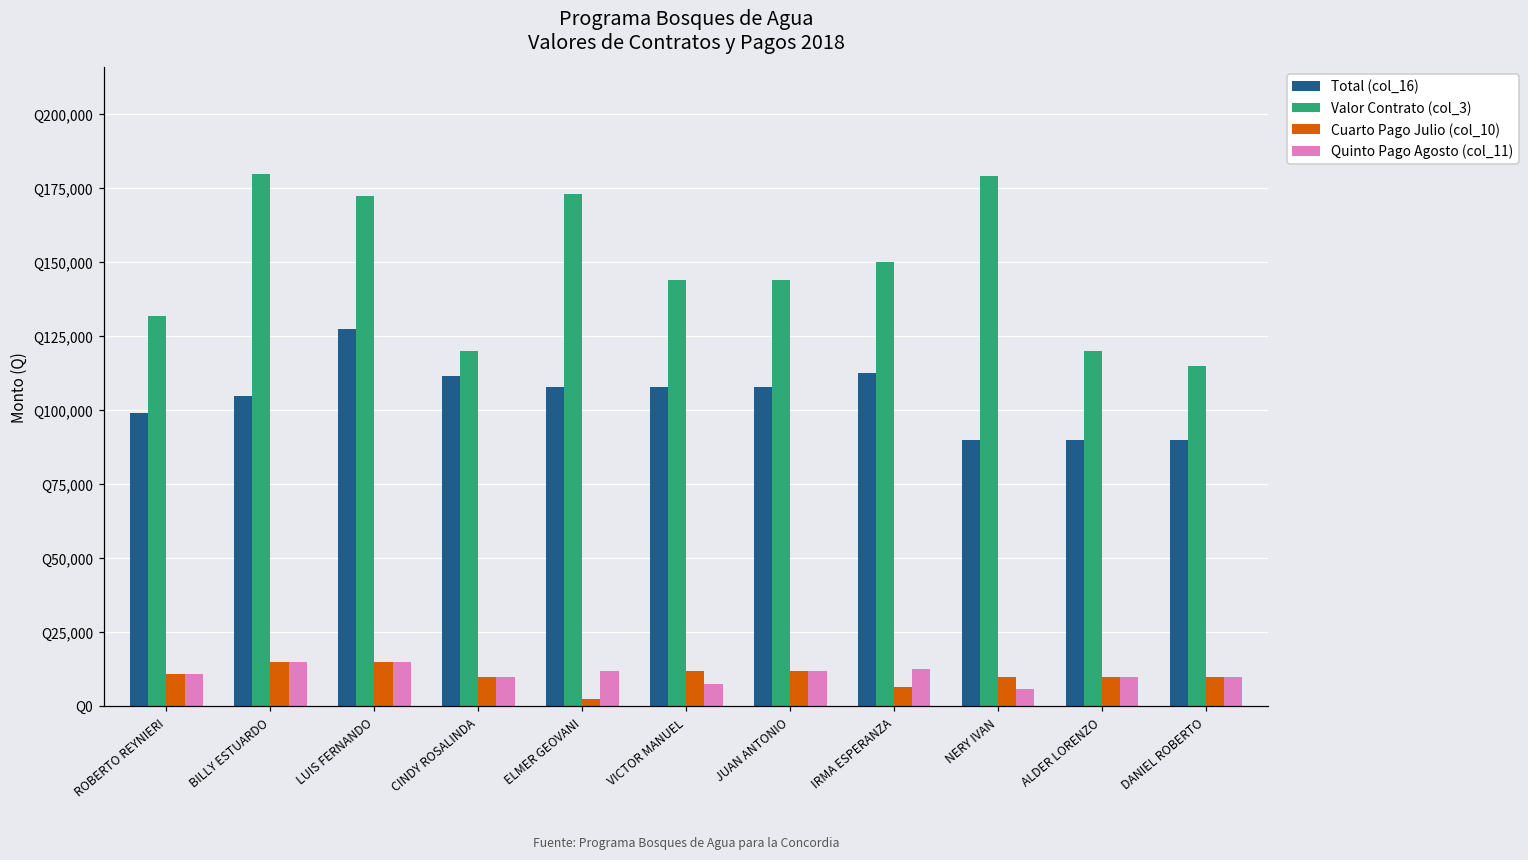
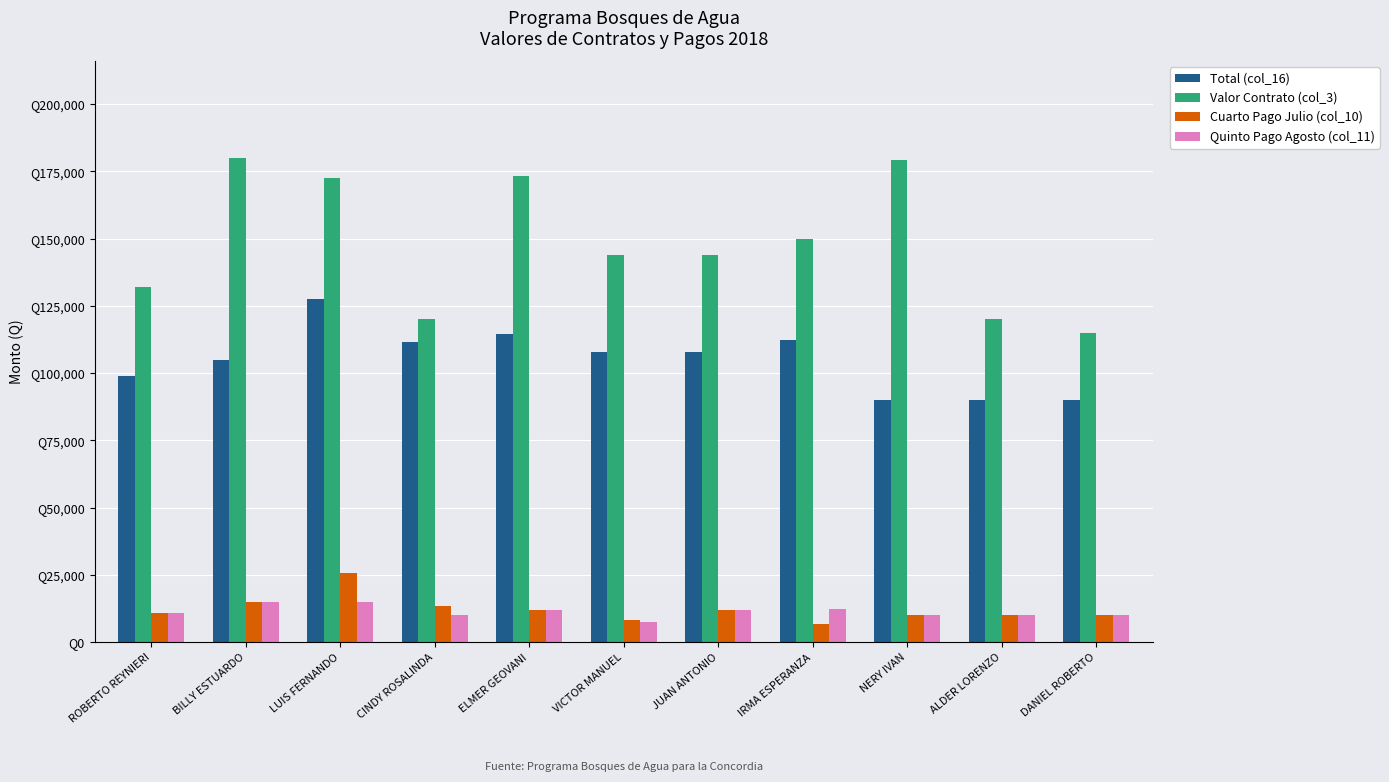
Cuarto Pago Julio (col_10), LUIS FERNANDO: Q15,000 -> Q26,000
Cuarto Pago Julio (col_10), CINDY ROSALINDA: Q10,000 -> Q13,000
Total (col_16), ELMER GEOVANI: Q108,000 -> Q115,000
Cuarto Pago Julio (col_10), ELMER GEOVANI: Q2,000 -> Q12,000
Cuarto Pago Julio (col_10), VICTOR MANUEL: Q12,000 -> Q8,000
Quinto Pago Agosto (col_11), NERY IVAN: Q6,000 -> Q10,000
